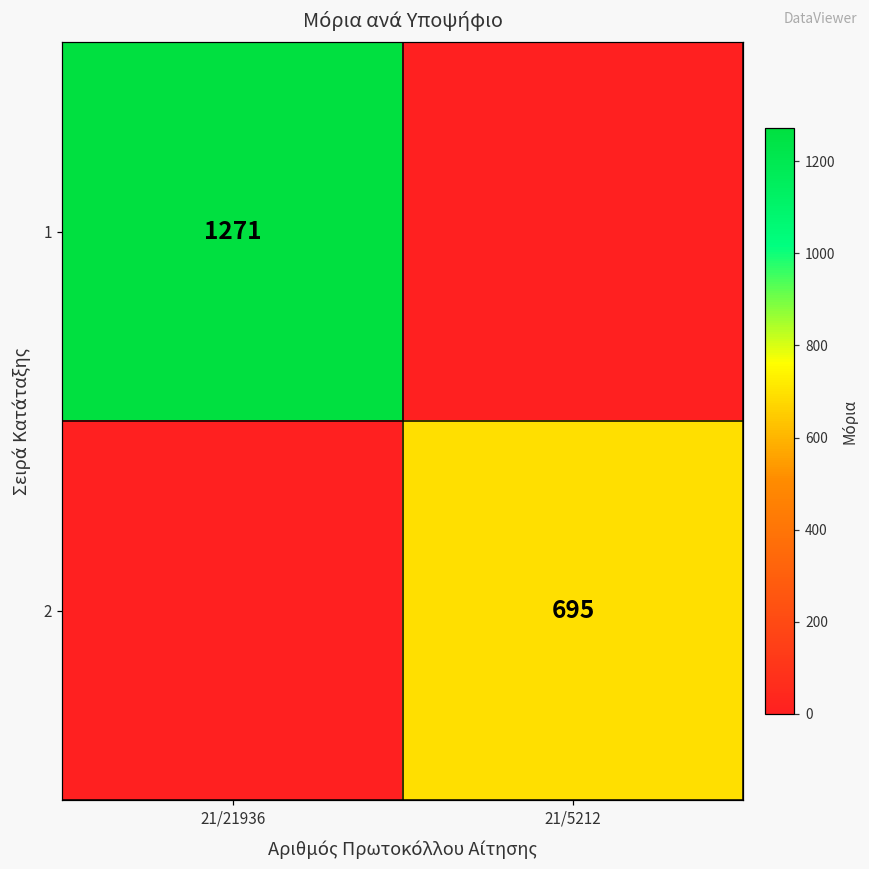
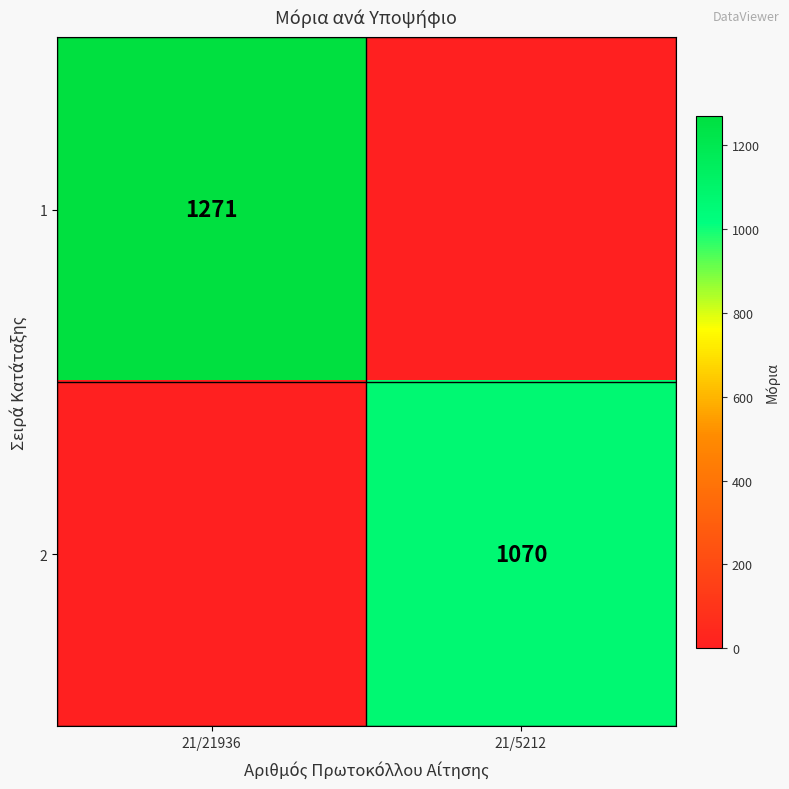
2, 21/5212: 695 -> 1070
